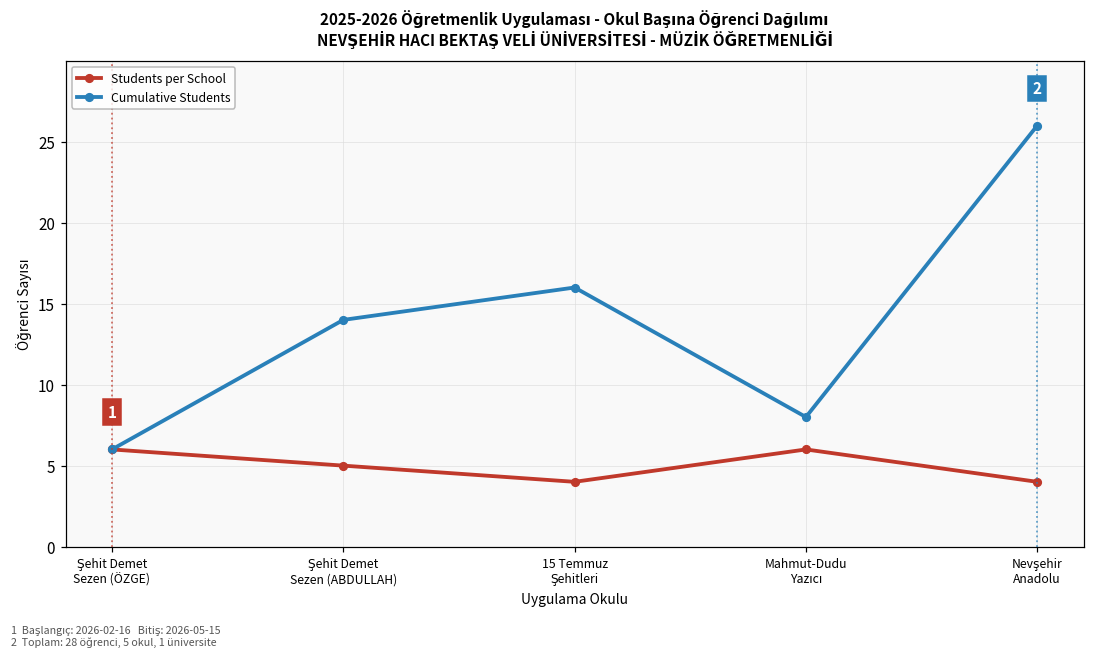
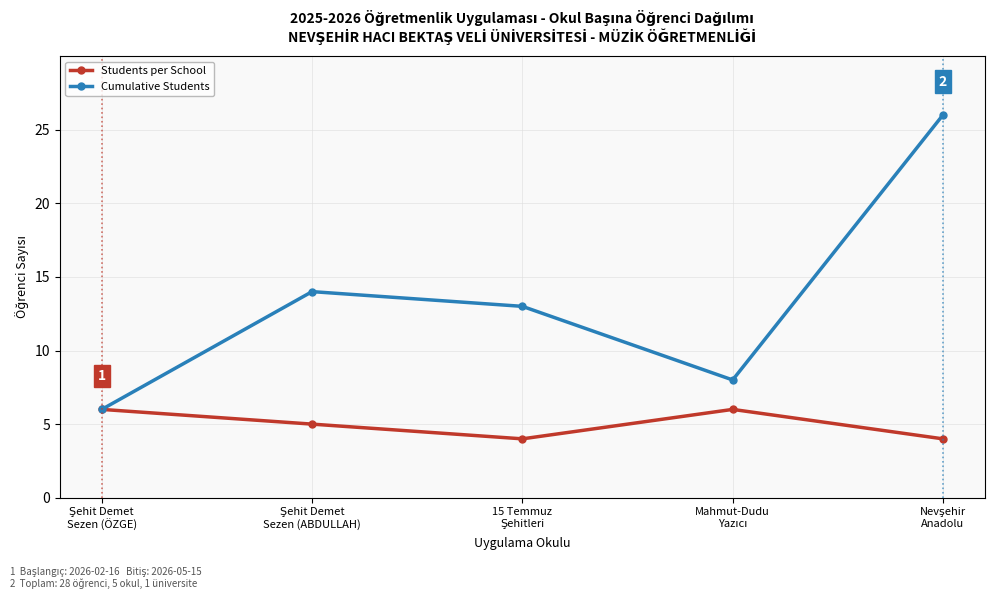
Cumulative Students, 15 Temmuz Şehitleri: 16 -> 13
